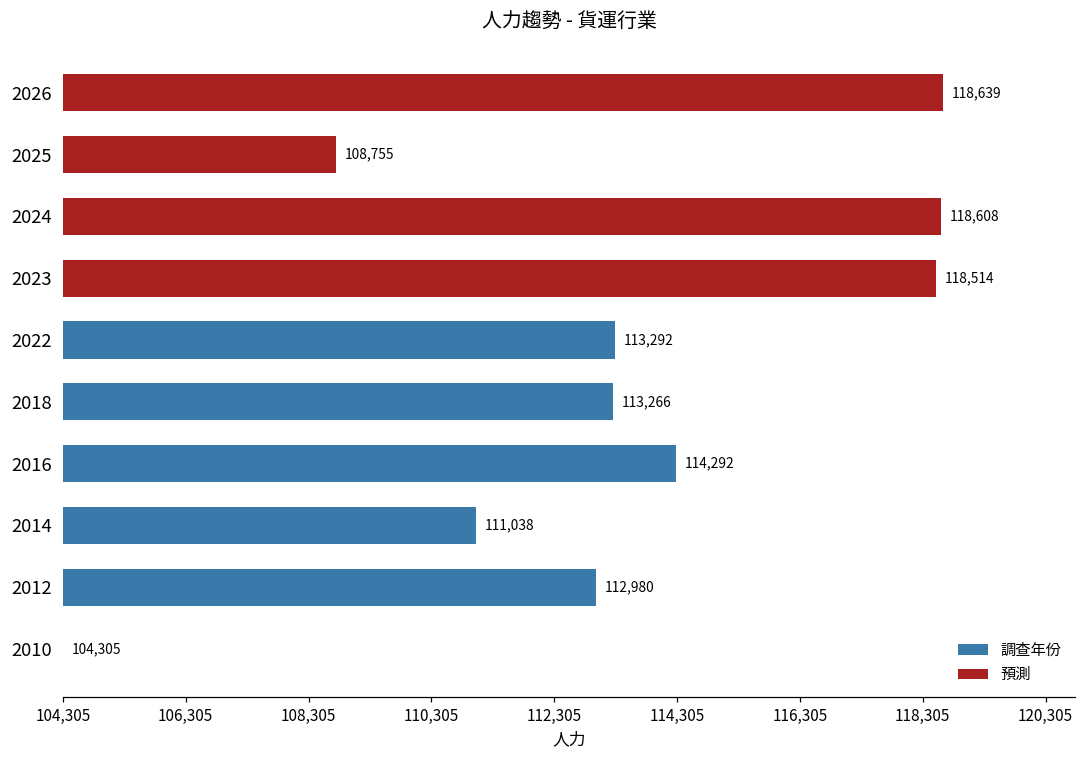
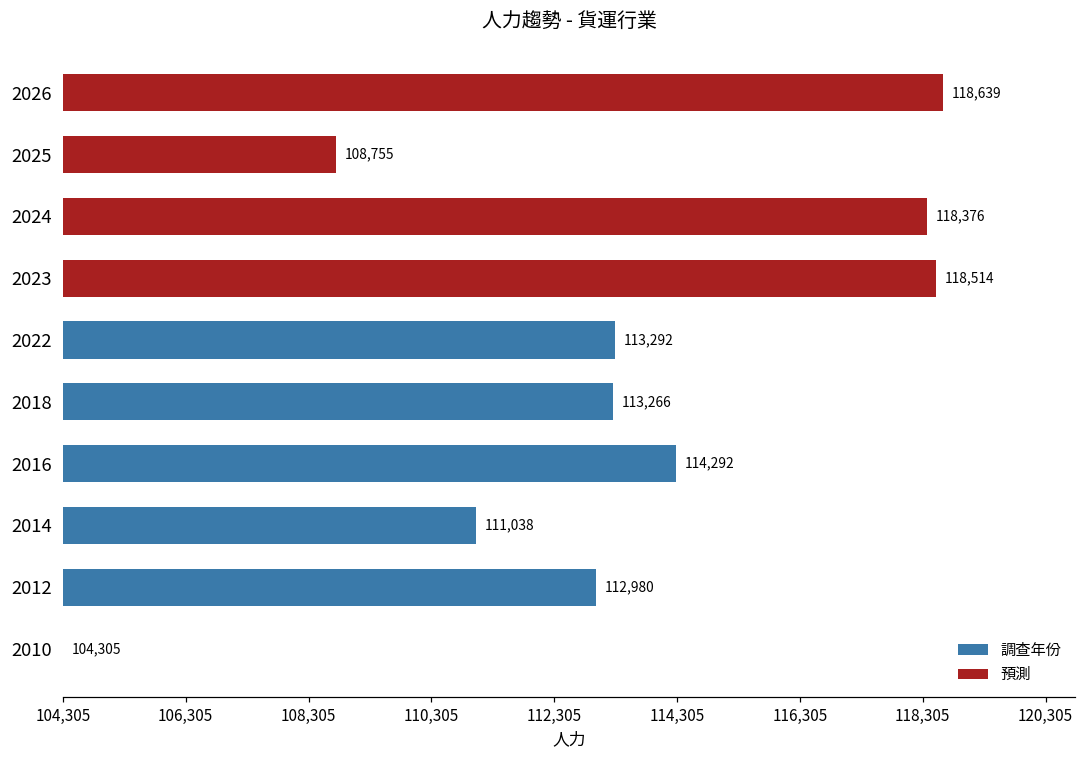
2024: 118,608 -> 118,376
